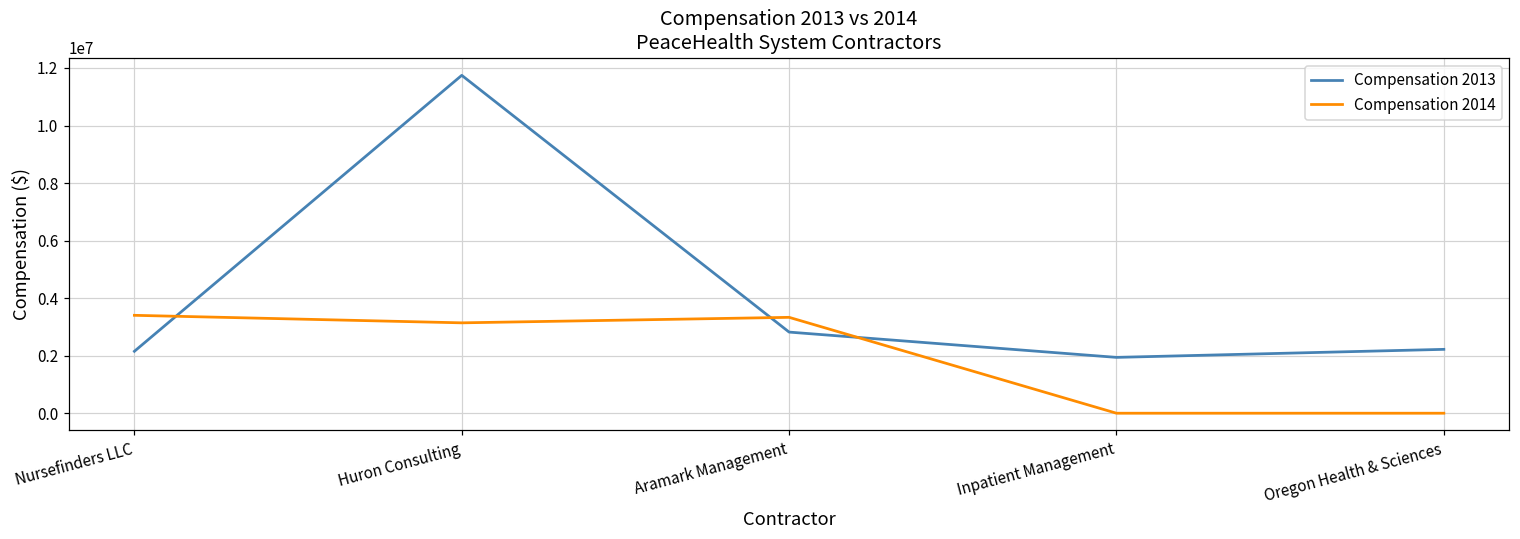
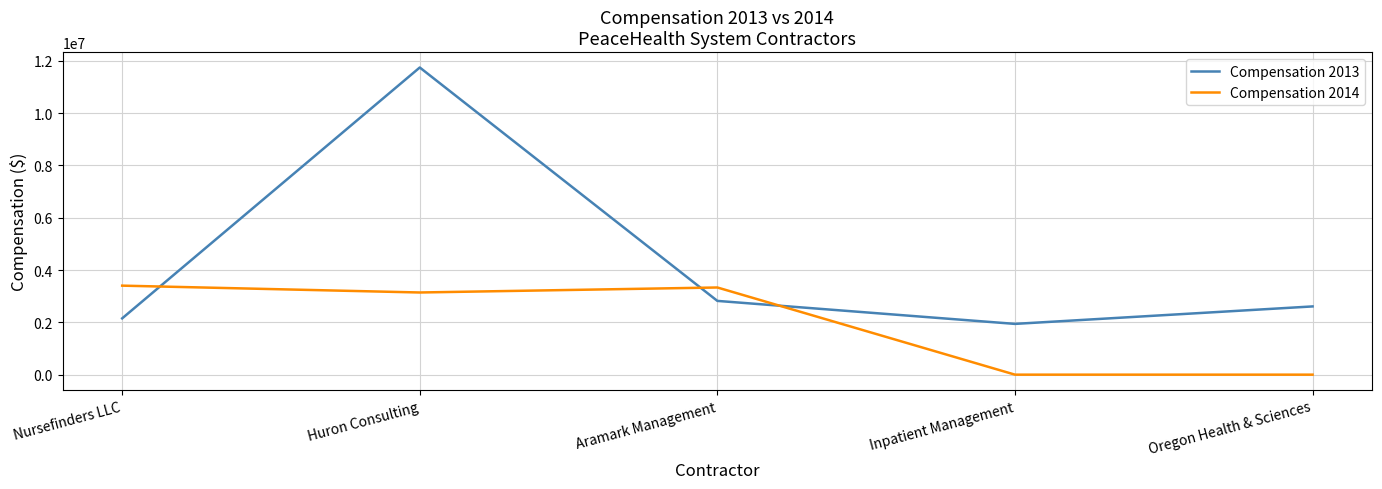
Compensation 2013, Oregon Health & Sciences: 2200000 -> 2600000
